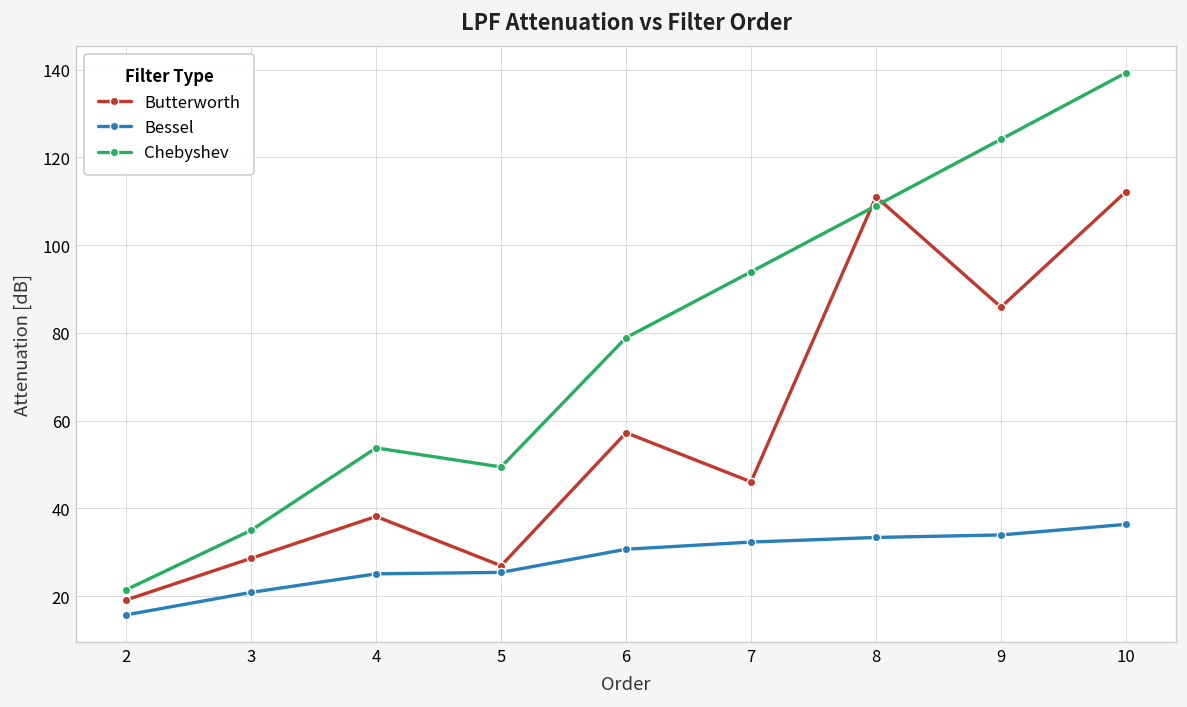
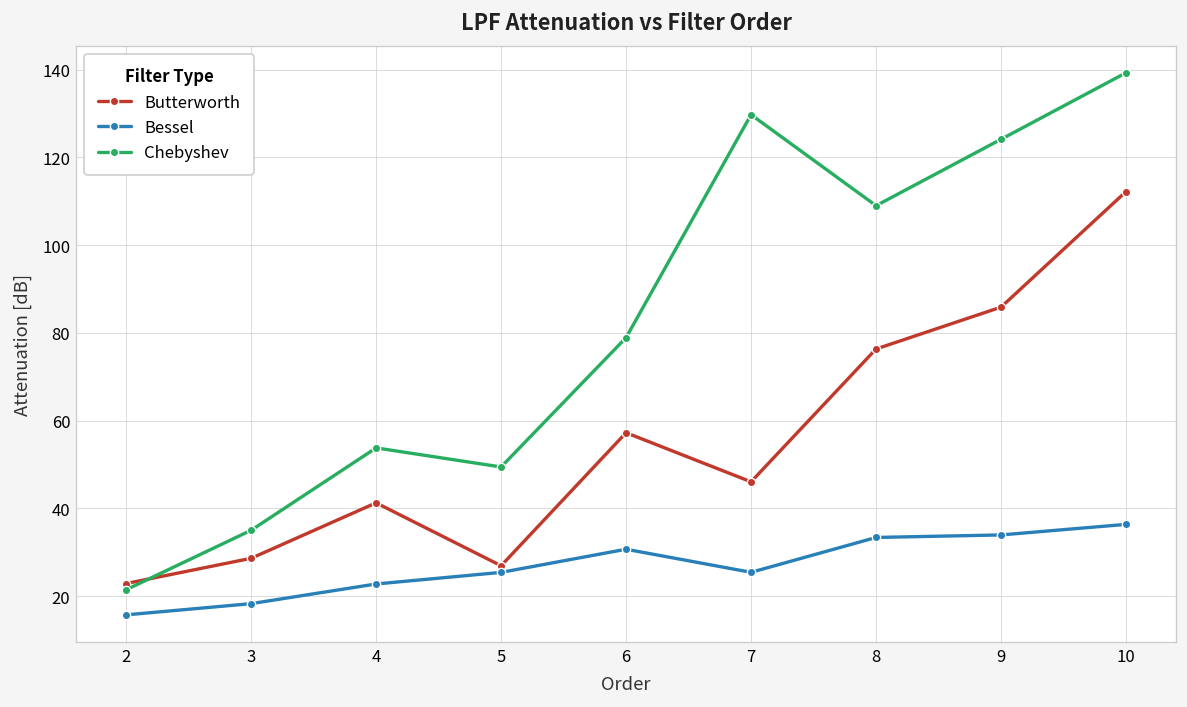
Butterworth, 2: 19 -> 23
Bessel, 3: 21 -> 18
Butterworth, 4: 38 -> 41
Bessel, 4: 25 -> 23
Bessel, 7: 32 -> 25
Chebyshev, 7: 94 -> 130
Butterworth, 8: 111 -> 76
